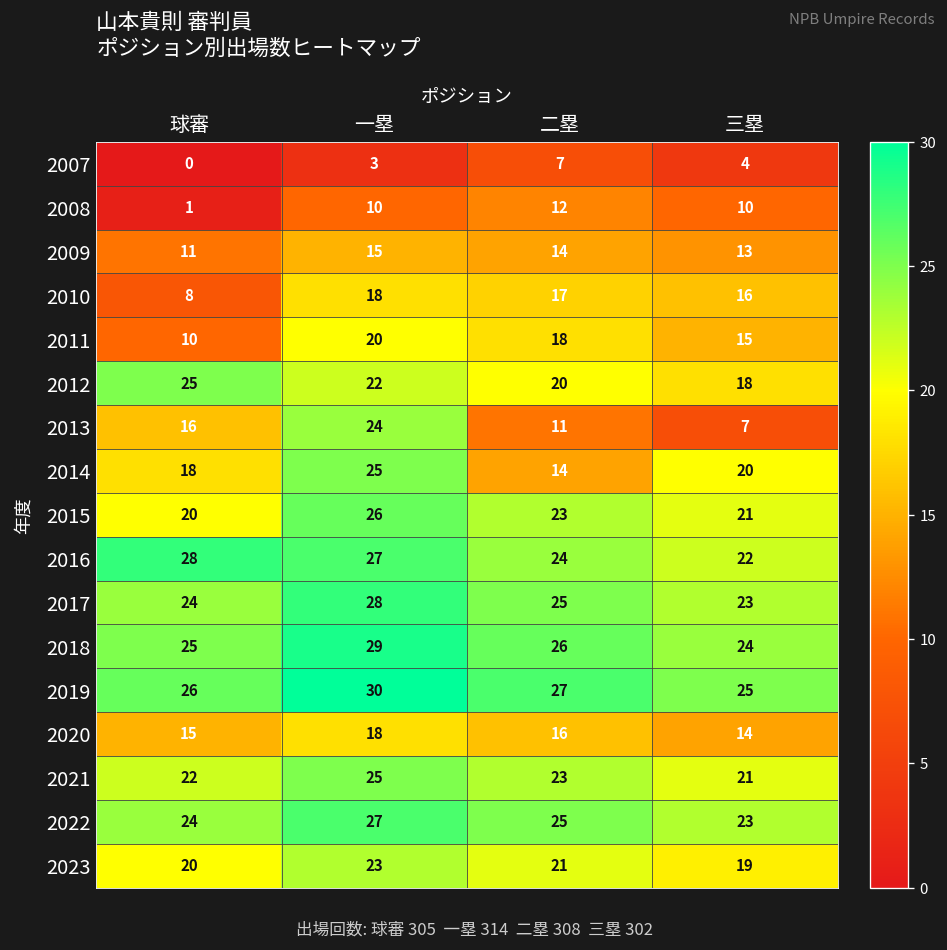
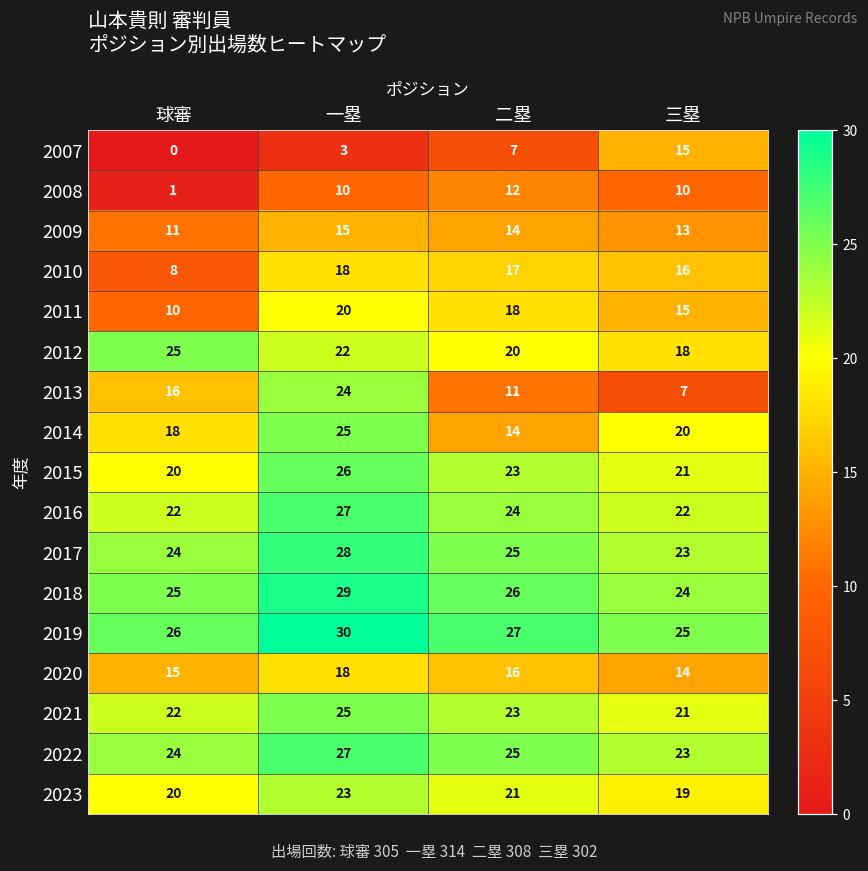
2007, 三塁: 4 -> 15
2016, 球審: 28 -> 22
